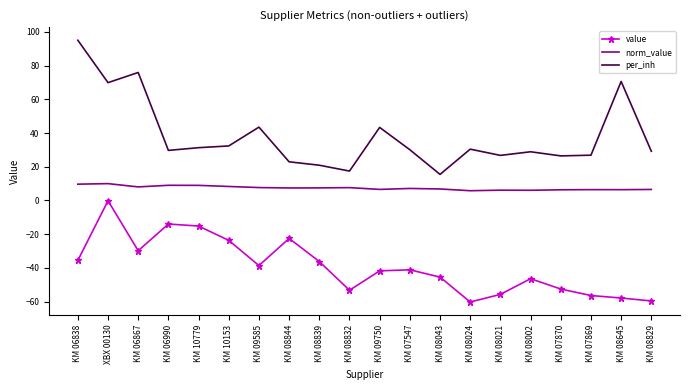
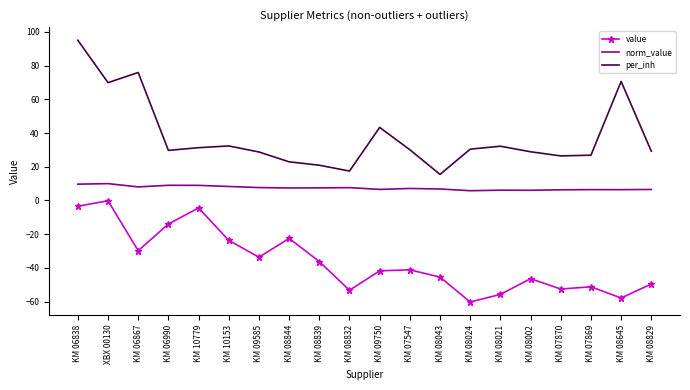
value, KM 06838: -36 -> -3
value, KM 10779: -15 -> -4
value, KM 09585: -39 -> -34
per_inh, KM 09585: 44 -> 29
per_inh, KM 08021: 27 -> 32
value, KM 07869: -56 -> -51
value, KM 08829: -60 -> -50
